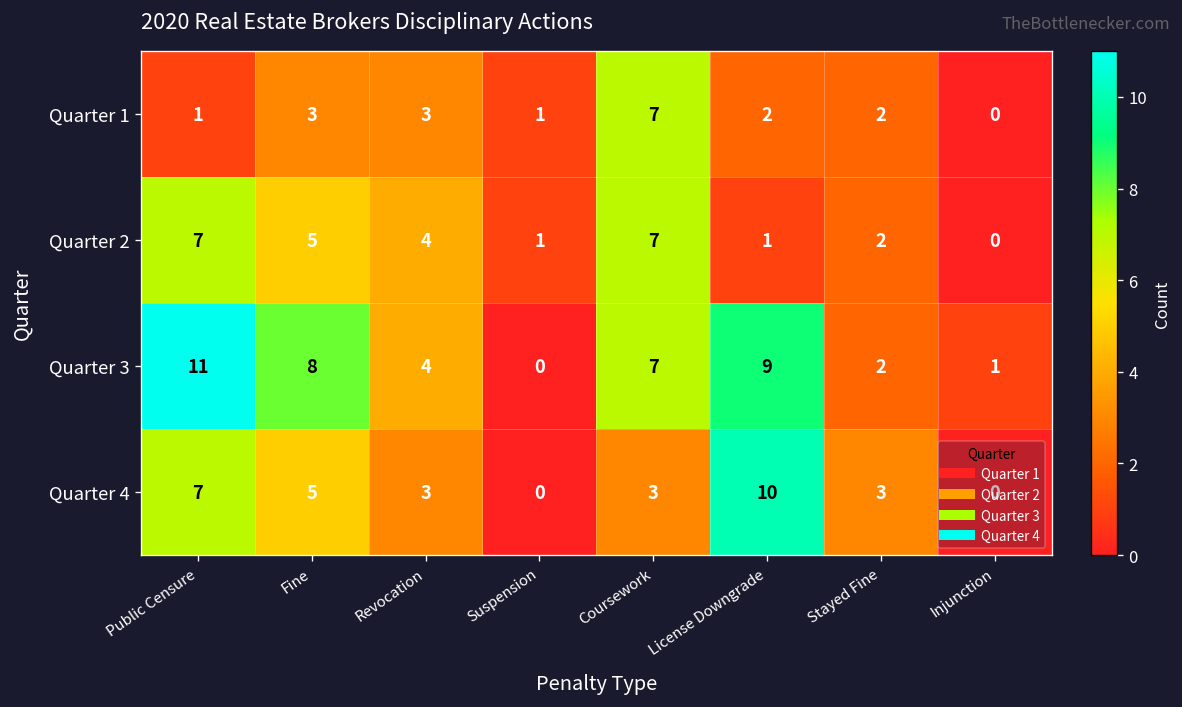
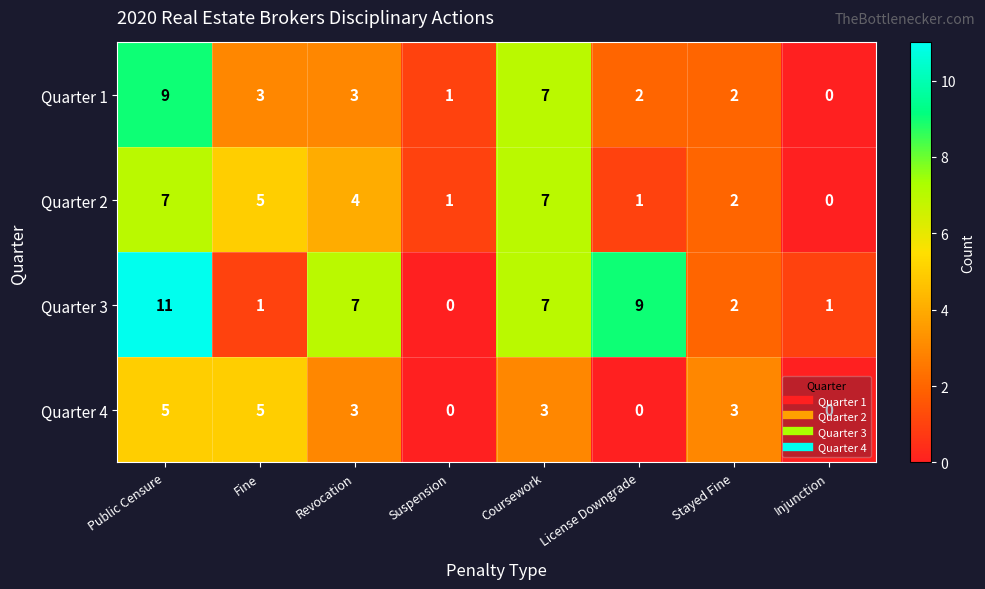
Quarter 1, Public Censure: 1 -> 9
Quarter 3, Fine: 8 -> 1
Quarter 3, Revocation: 4 -> 7
Quarter 4, Public Censure: 7 -> 5
Quarter 4, License Downgrade: 10 -> 0
